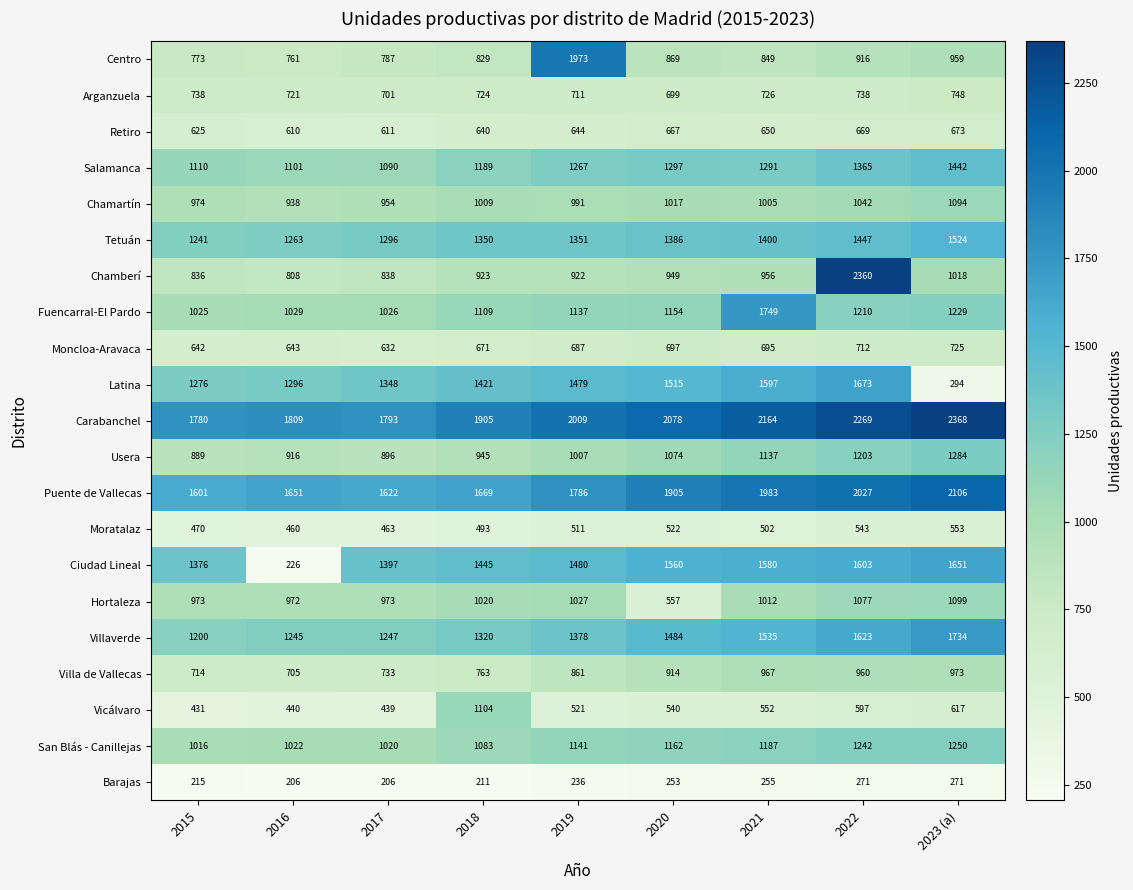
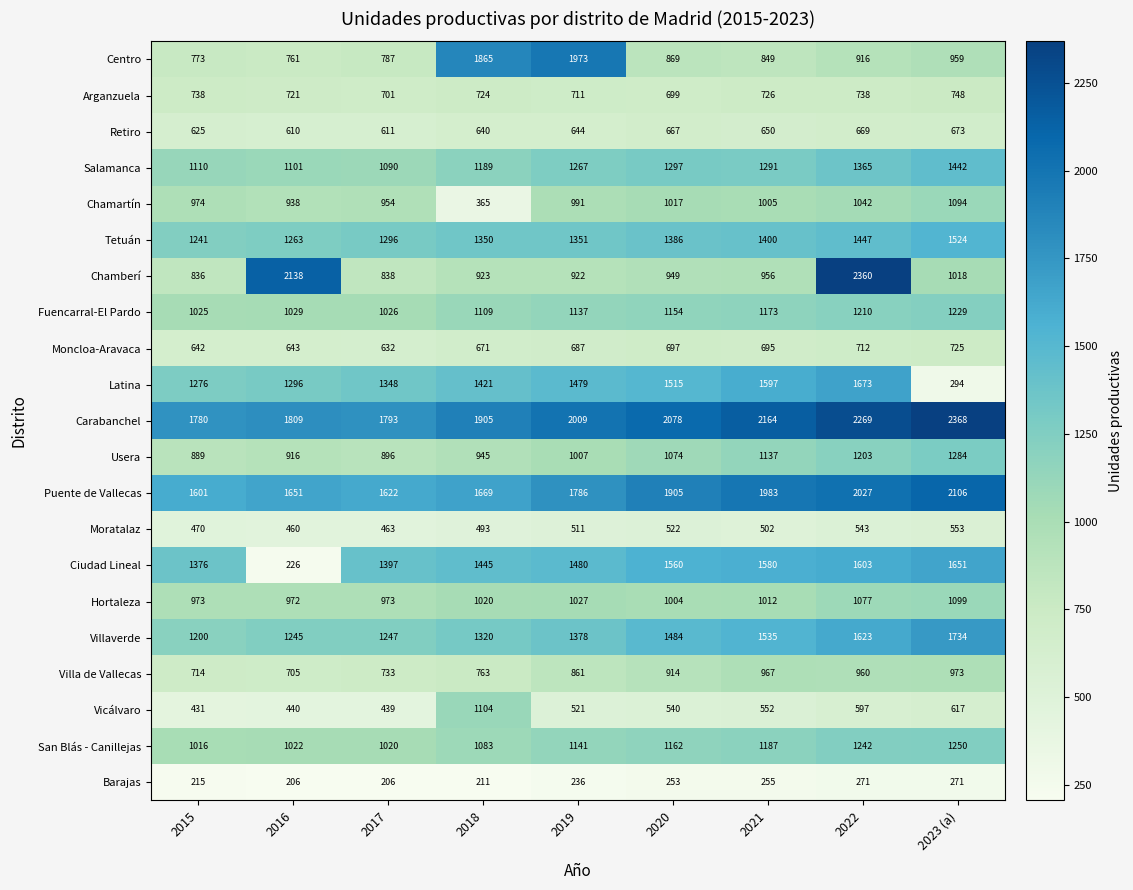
Centro, 2018: 829 -> 1865
Chamartín, 2018: 1009 -> 365
Chamberí, 2016: 808 -> 2138
Fuencarral-El Pardo, 2021: 1749 -> 1173
Hortaleza, 2020: 557 -> 1004
